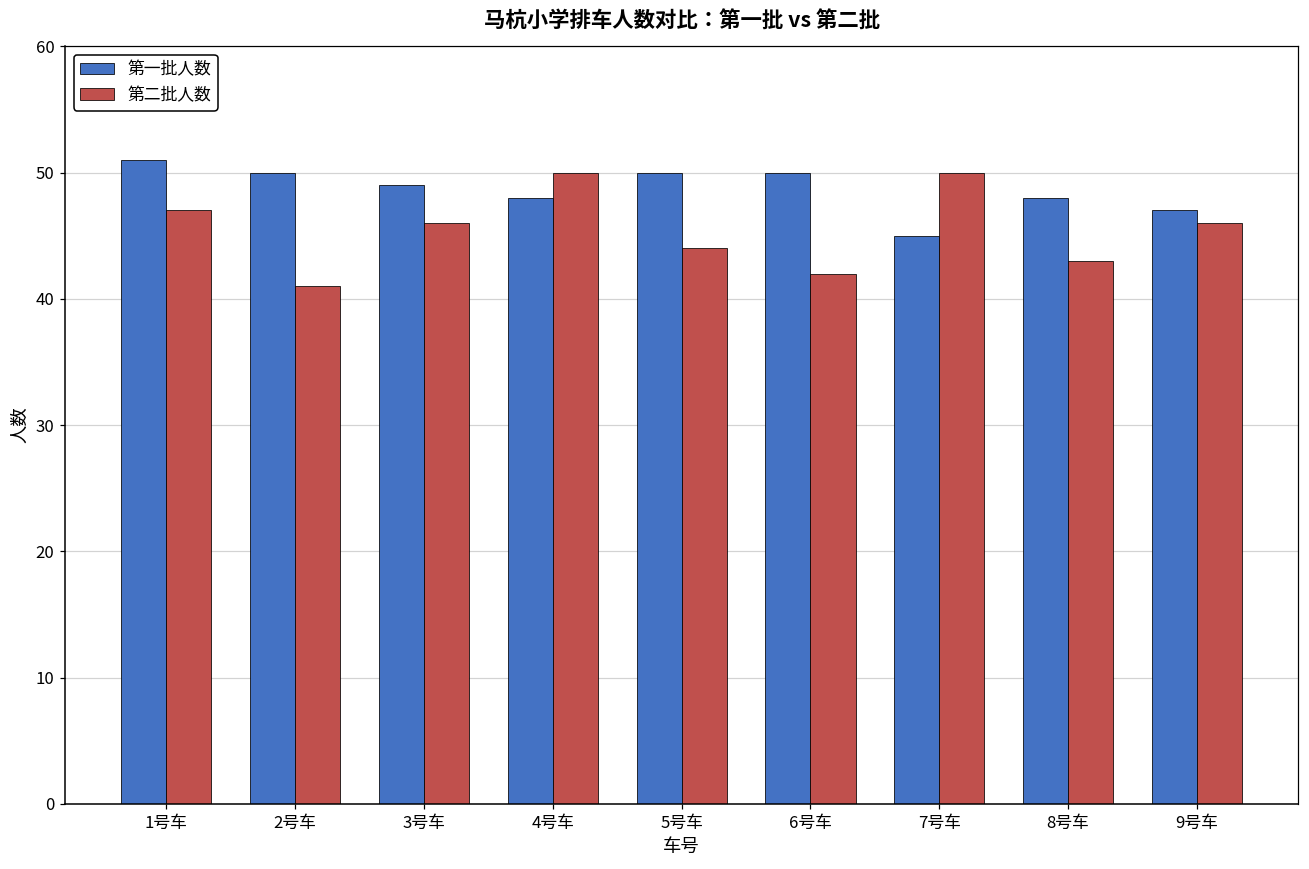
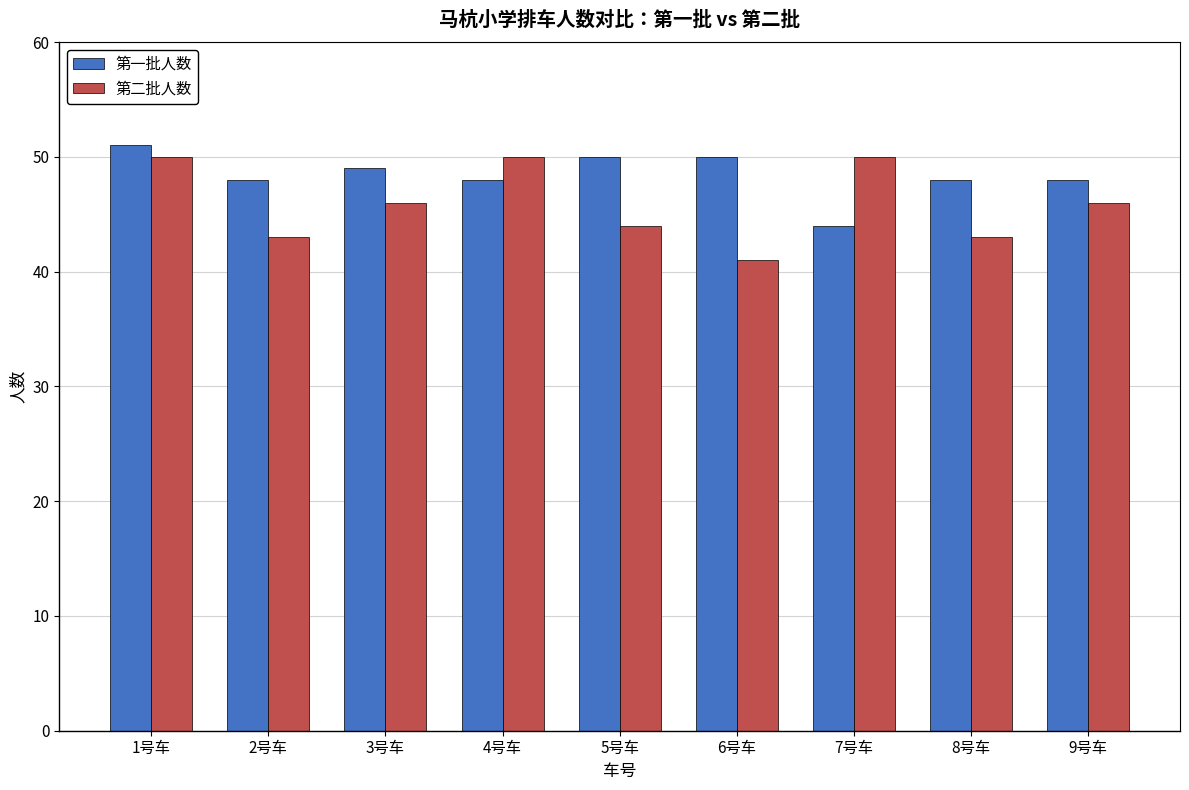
第二批人数, 1号车: 47 -> 50
第一批人数, 2号车: 50 -> 48
第二批人数, 2号车: 41 -> 43
第二批人数, 6号车: 42 -> 41
第一批人数, 7号车: 45 -> 44
第一批人数, 9号车: 47 -> 48
